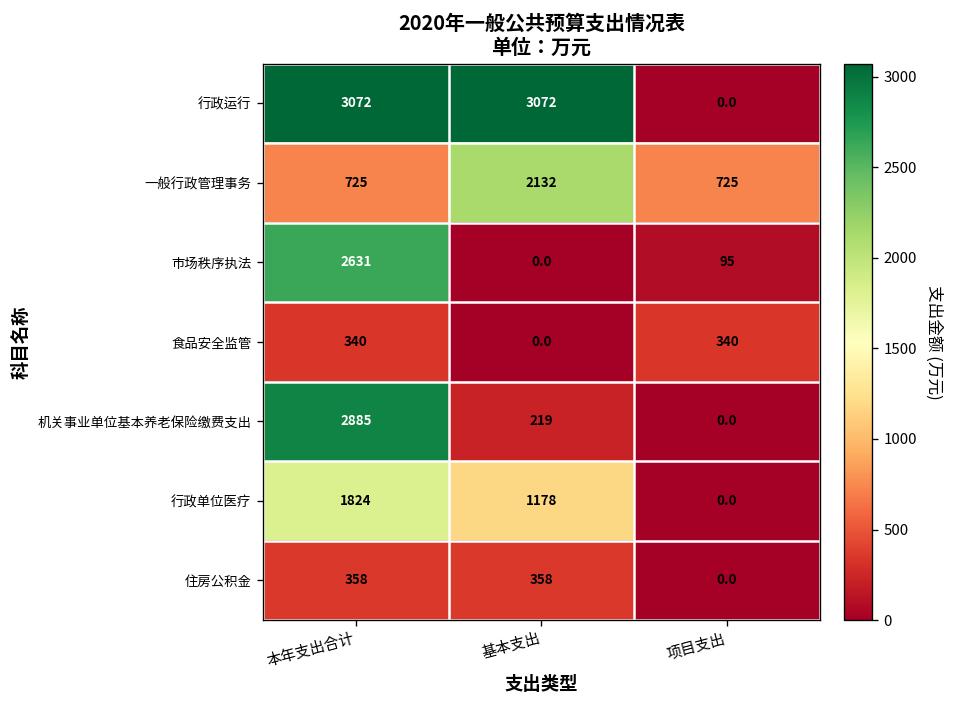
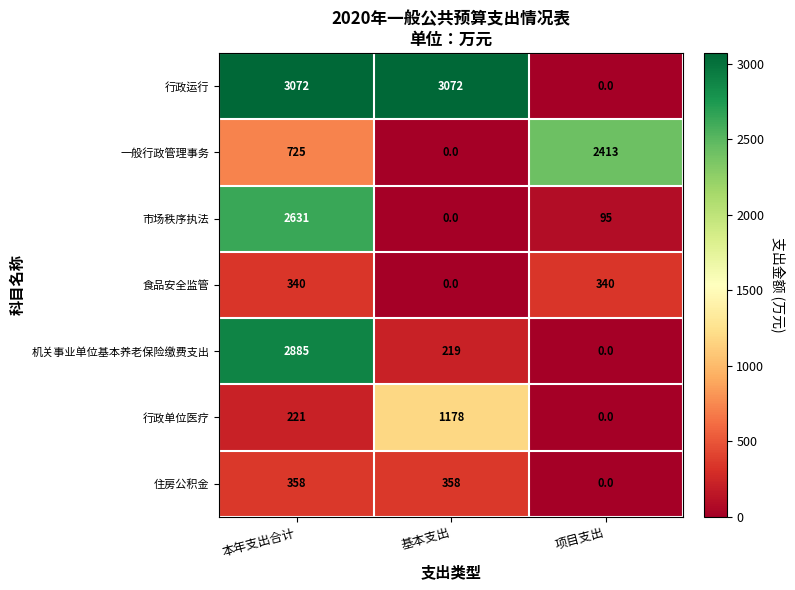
一般行政管理事务, 基本支出: 2132 -> 0.0
一般行政管理事务, 项目支出: 725 -> 2413
行政单位医疗, 本年支出合计: 1824 -> 221
